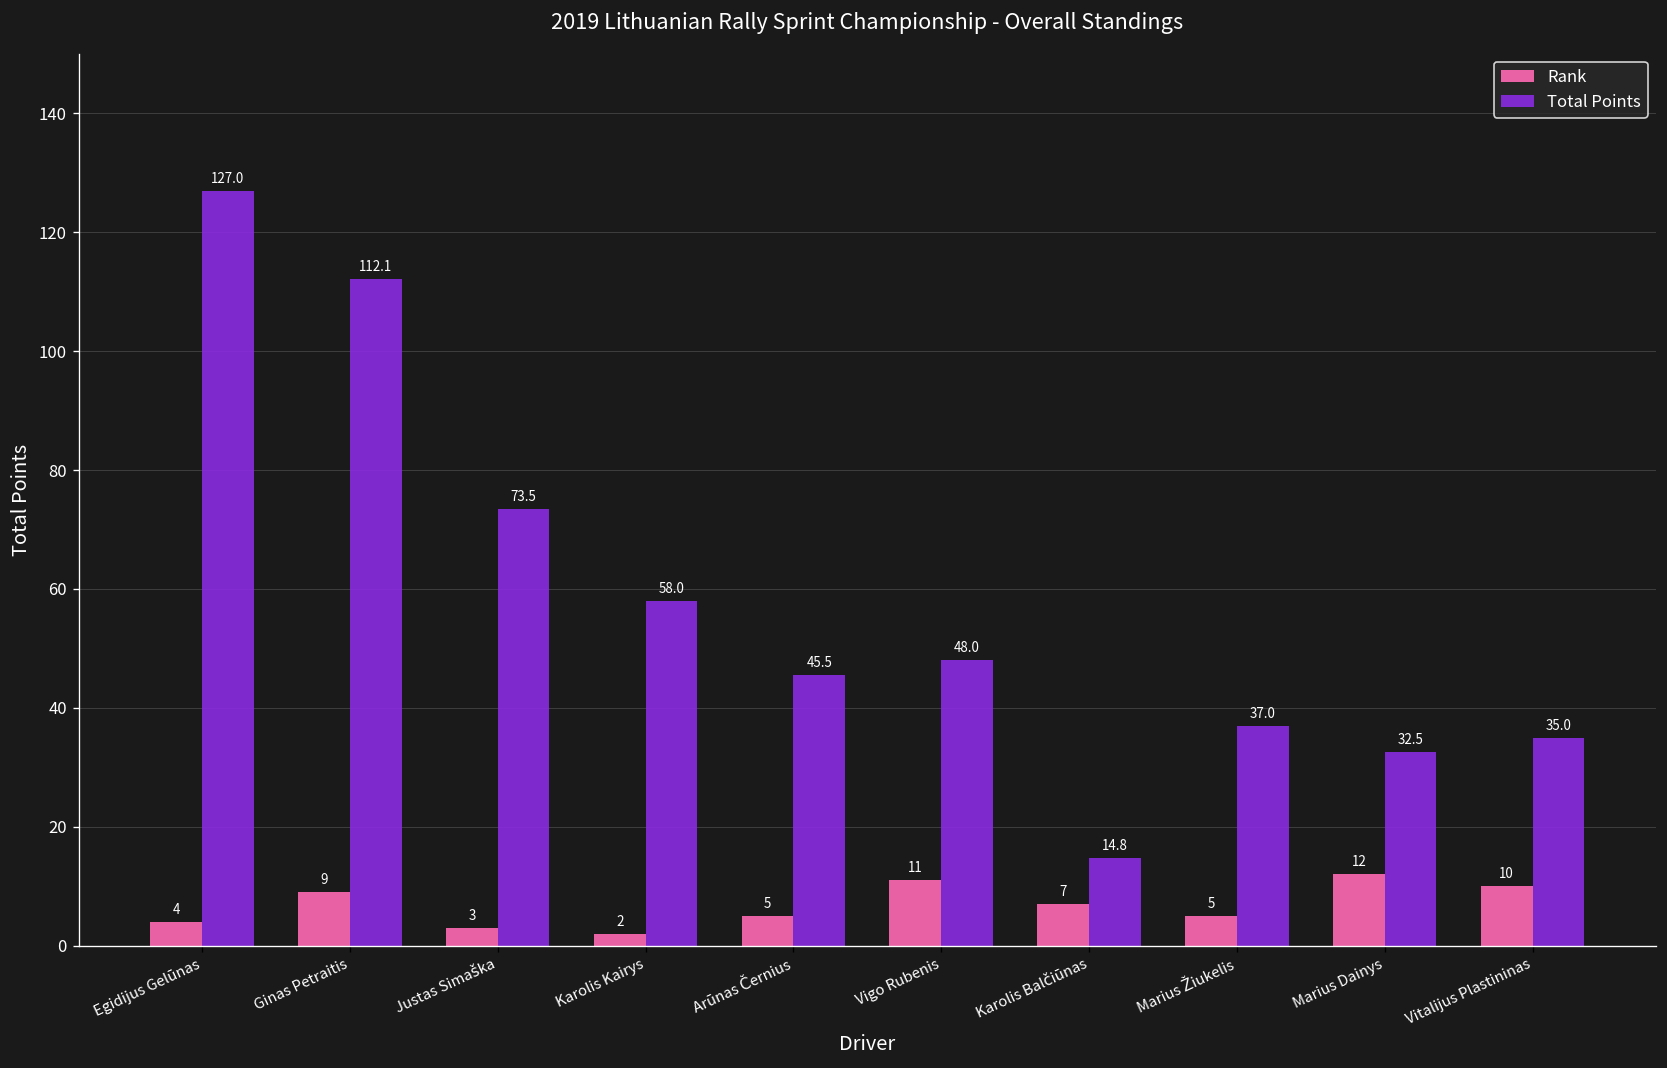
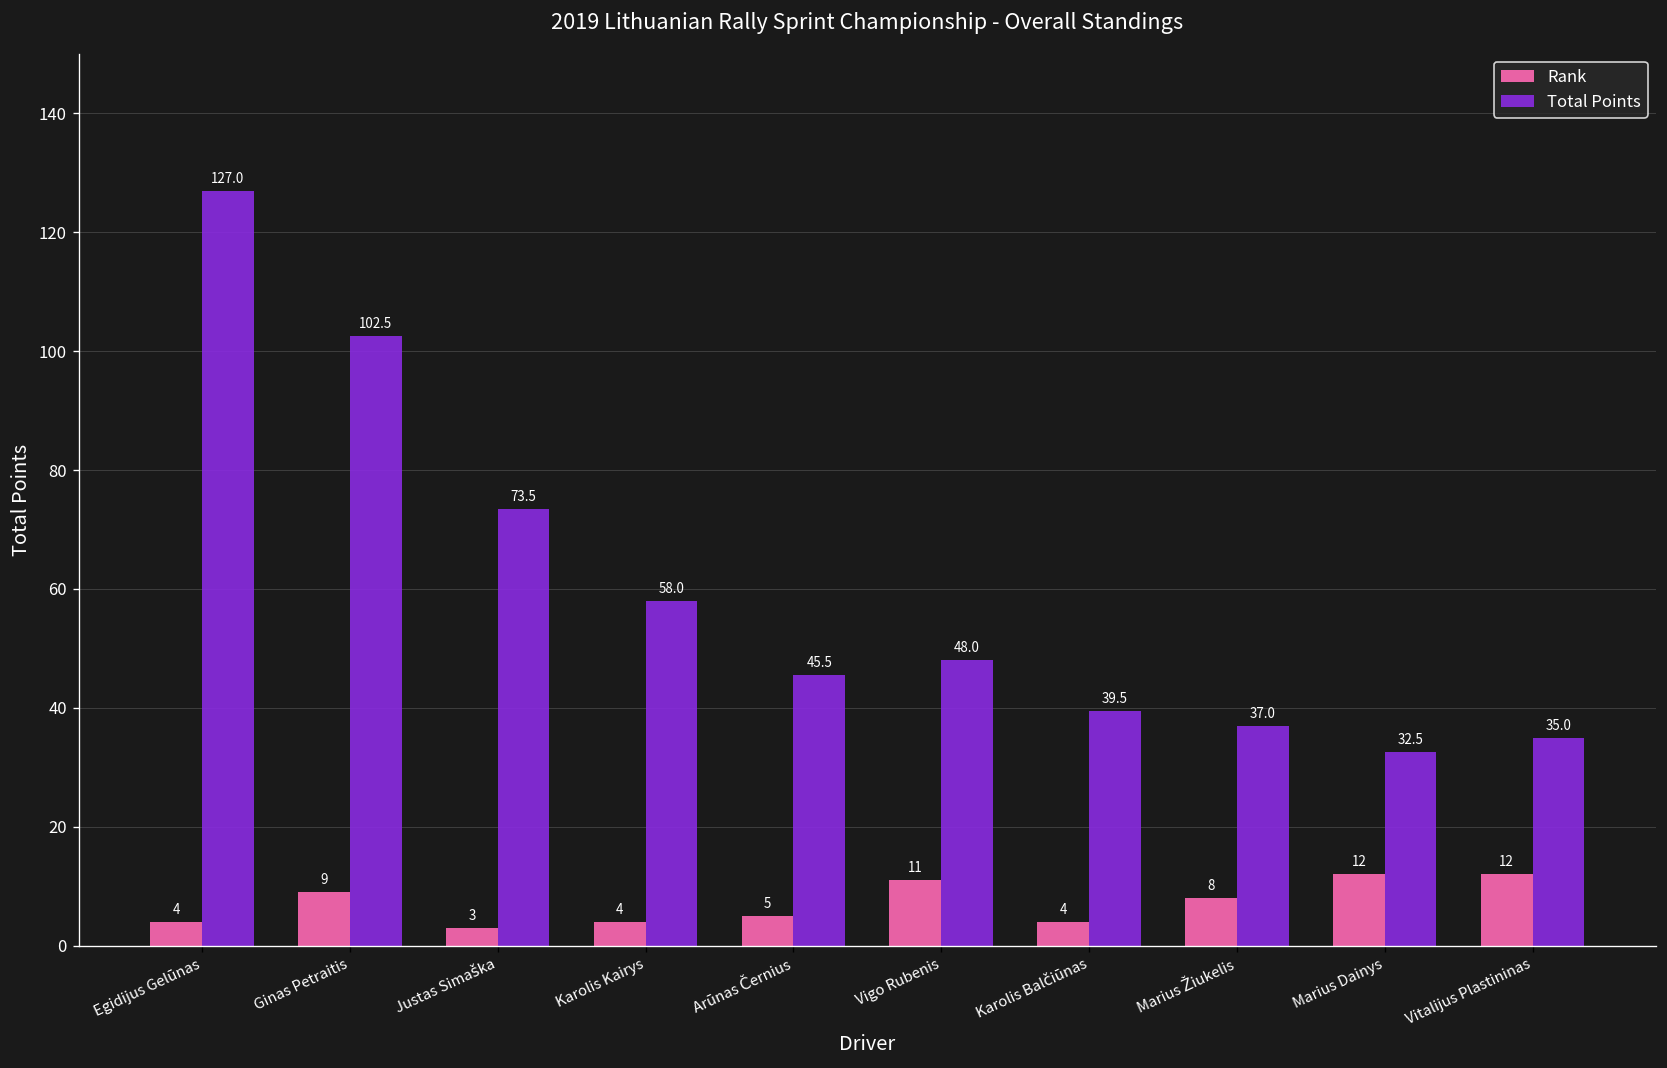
Total Points, Ginas Petraitis: 112.1 -> 102.5
Rank, Karolis Kairys: 2 -> 4
Rank, Karolis Balčiūnas: 7 -> 4
Total Points, Karolis Balčiūnas: 14.8 -> 39.5
Rank, Marius Žiukelis: 5 -> 8
Rank, Vitalijus Plastininas: 10 -> 12
